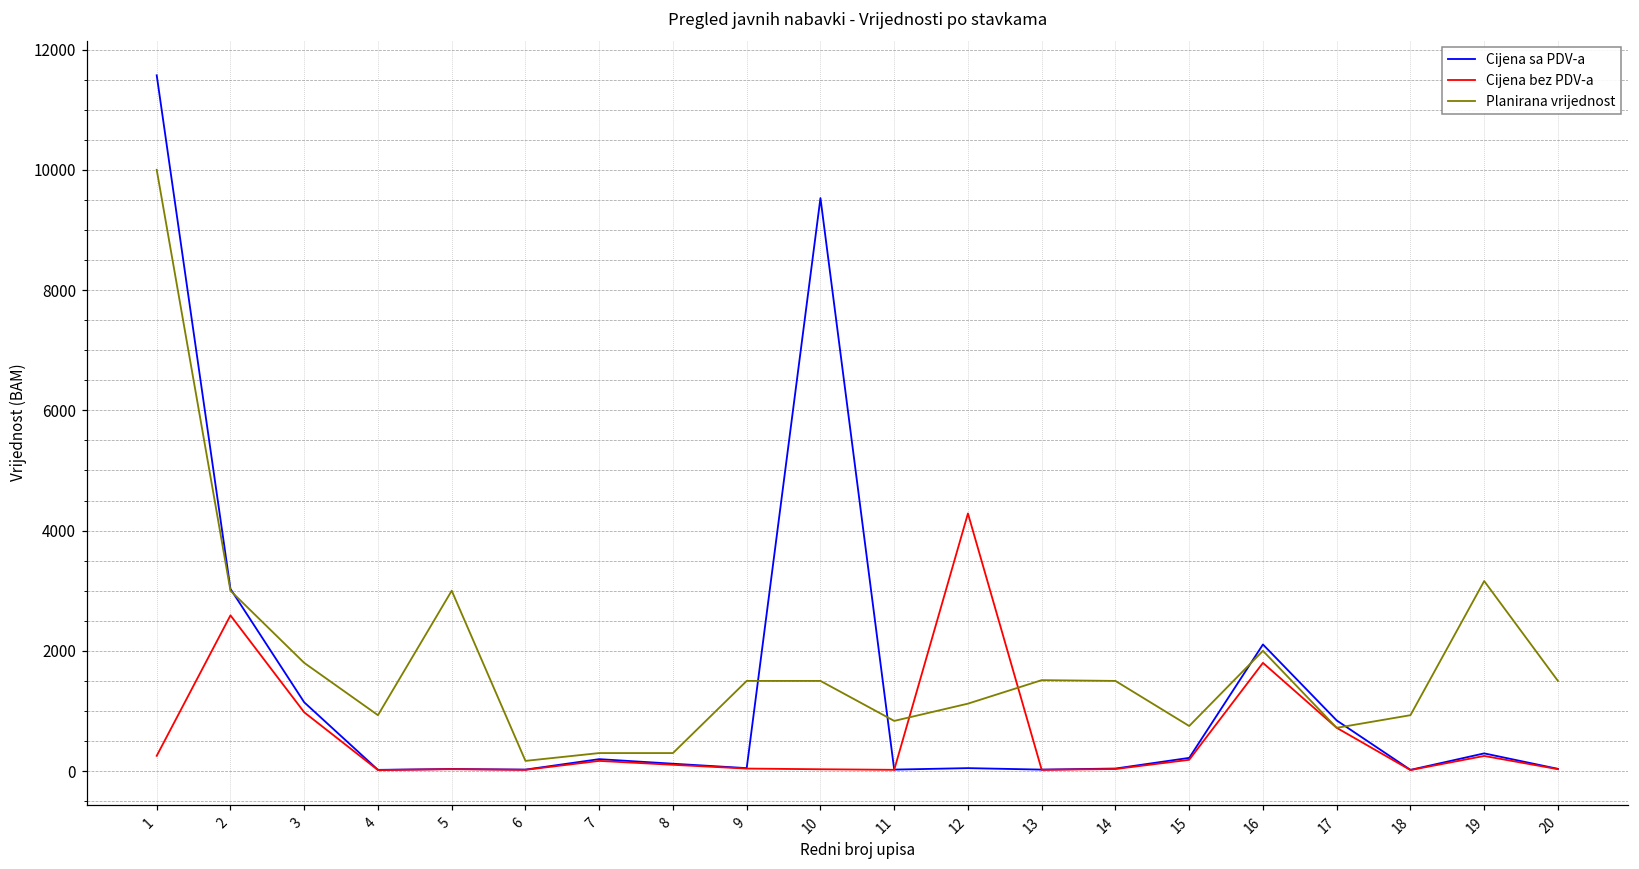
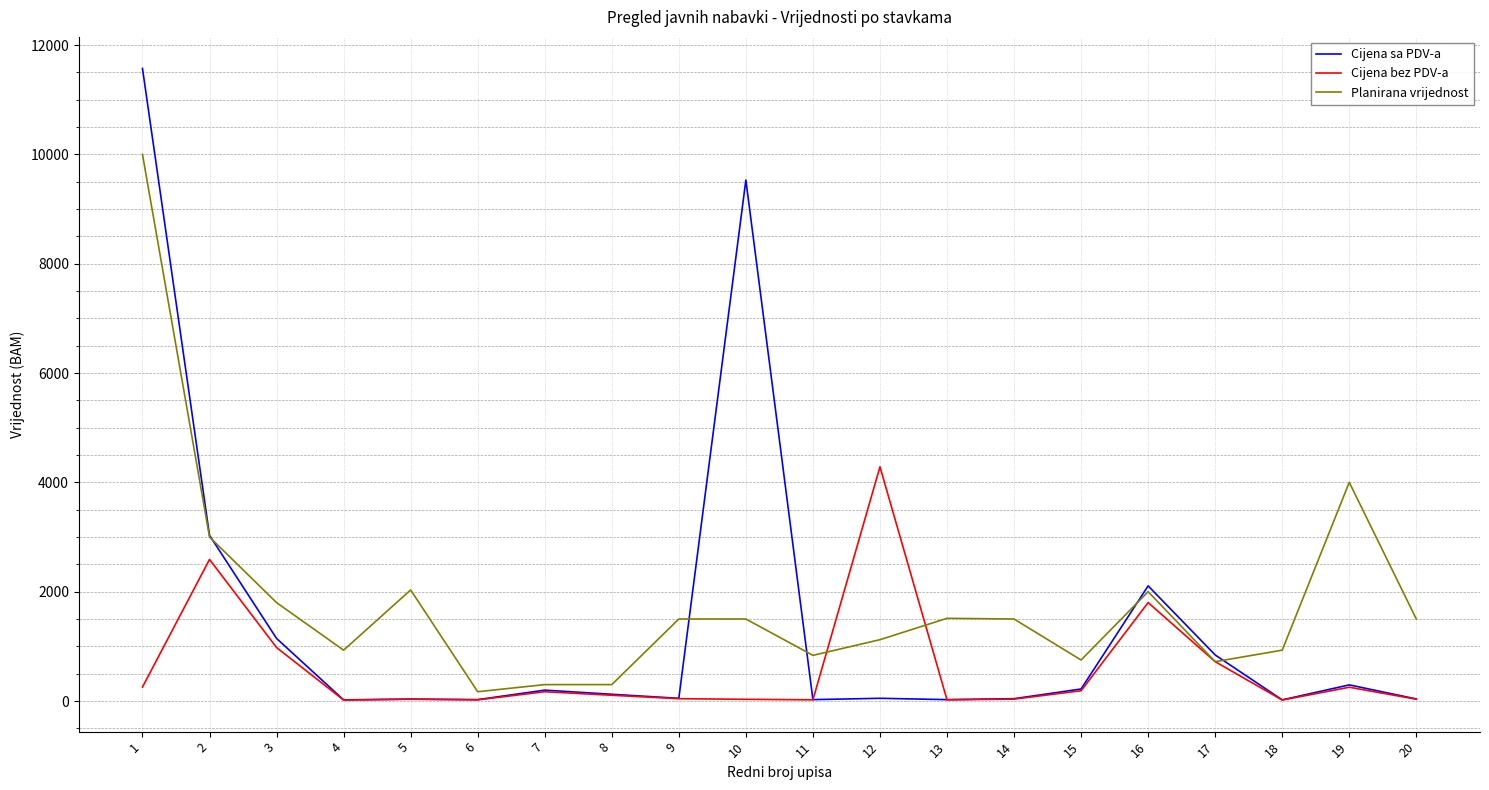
Planirana vrijednost, 5: 3000 -> 2000
Planirana vrijednost, 19: 3200 -> 4000
